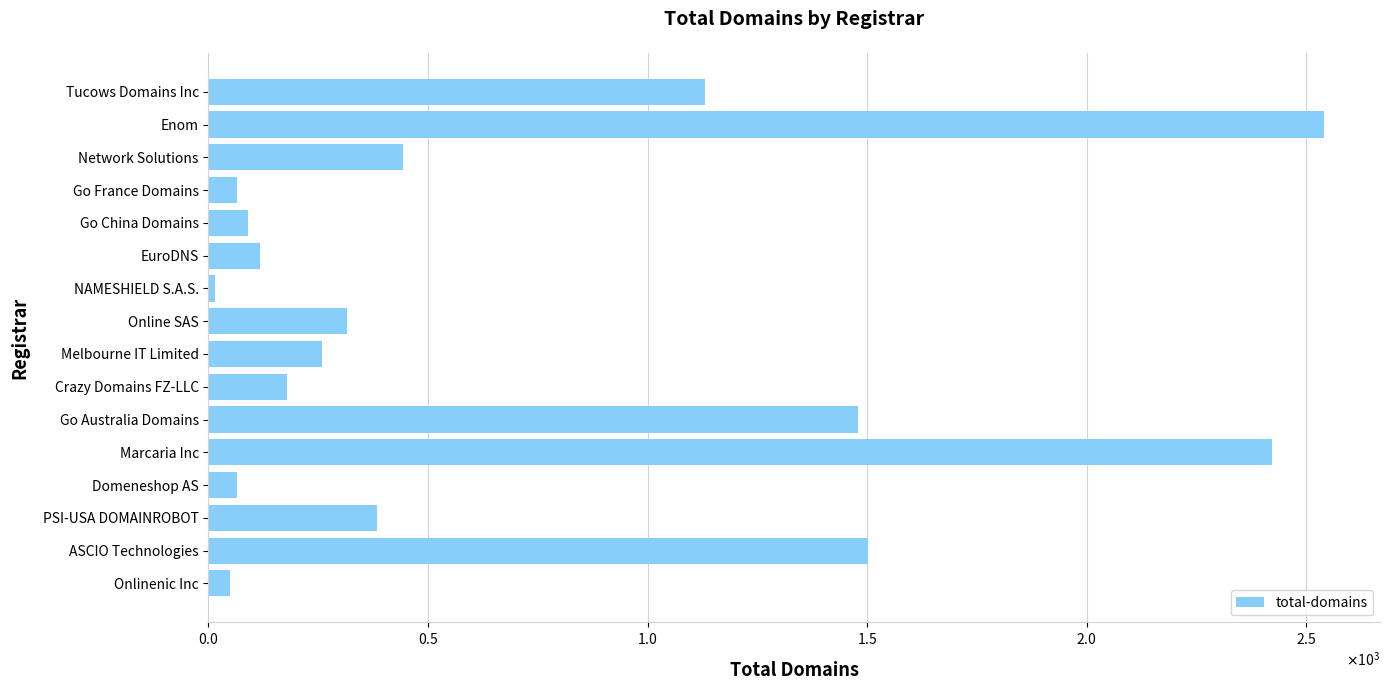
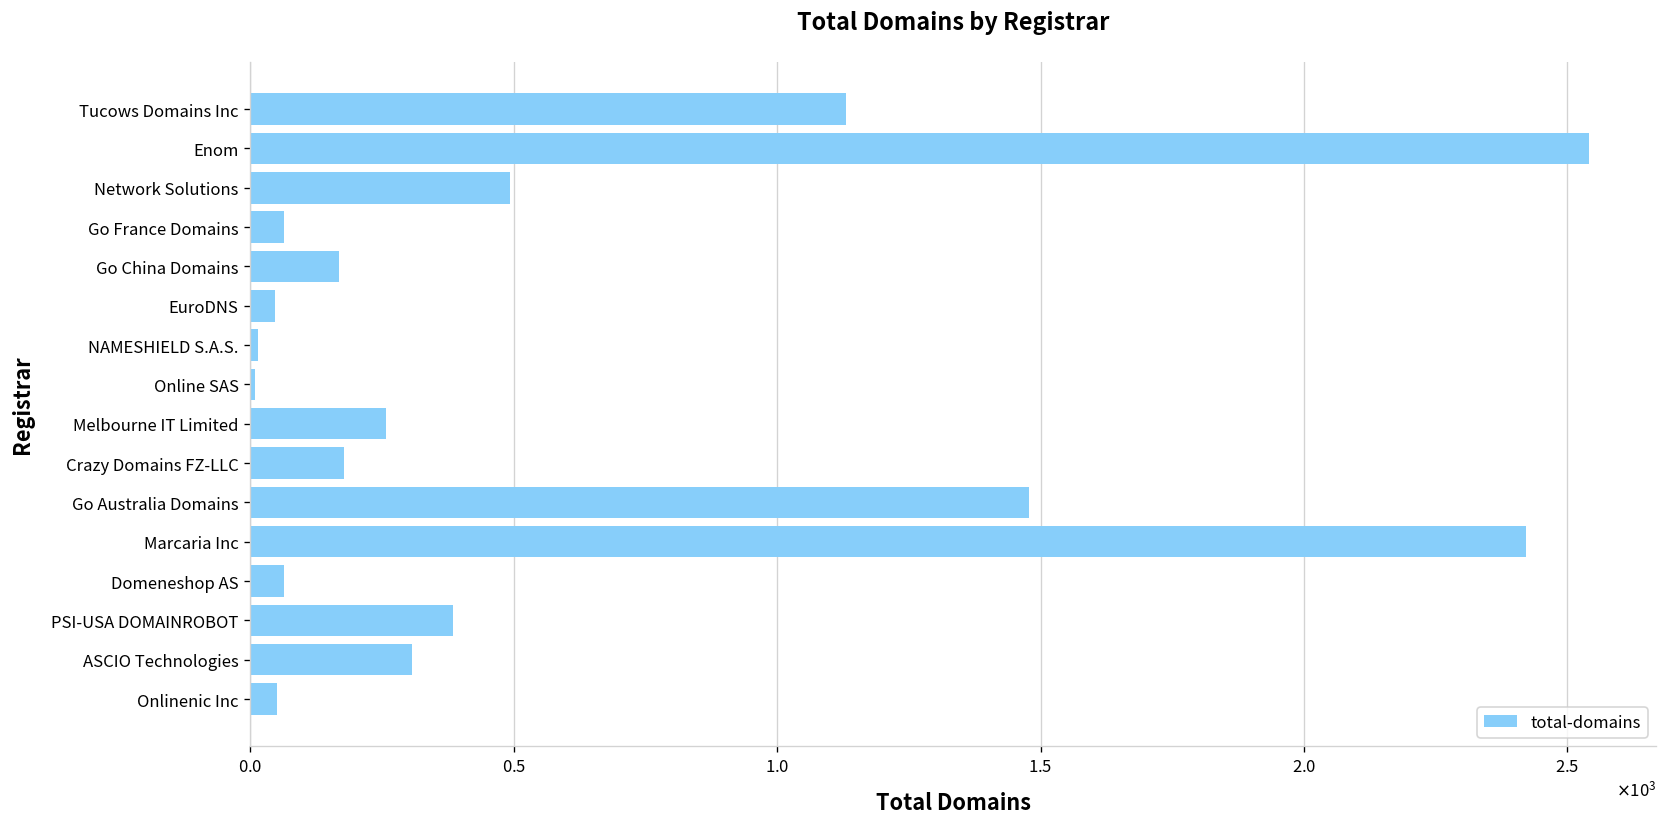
Network Solutions: 440 -> 490
Go China Domains: 90 -> 170
EuroDNS: 120 -> 50
Online SAS: 320 -> 10
ASCIO Technologies: 1500 -> 310
